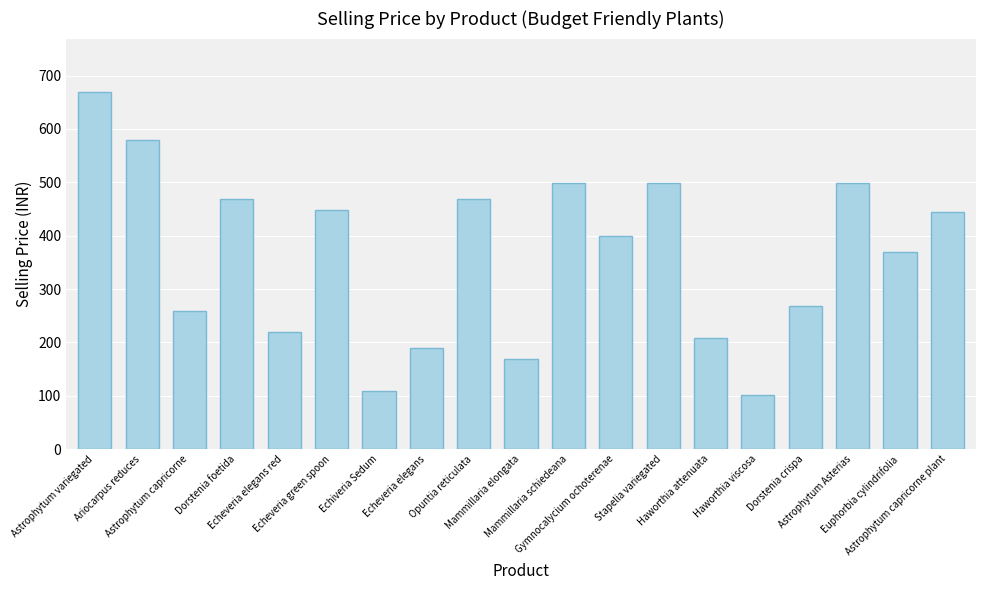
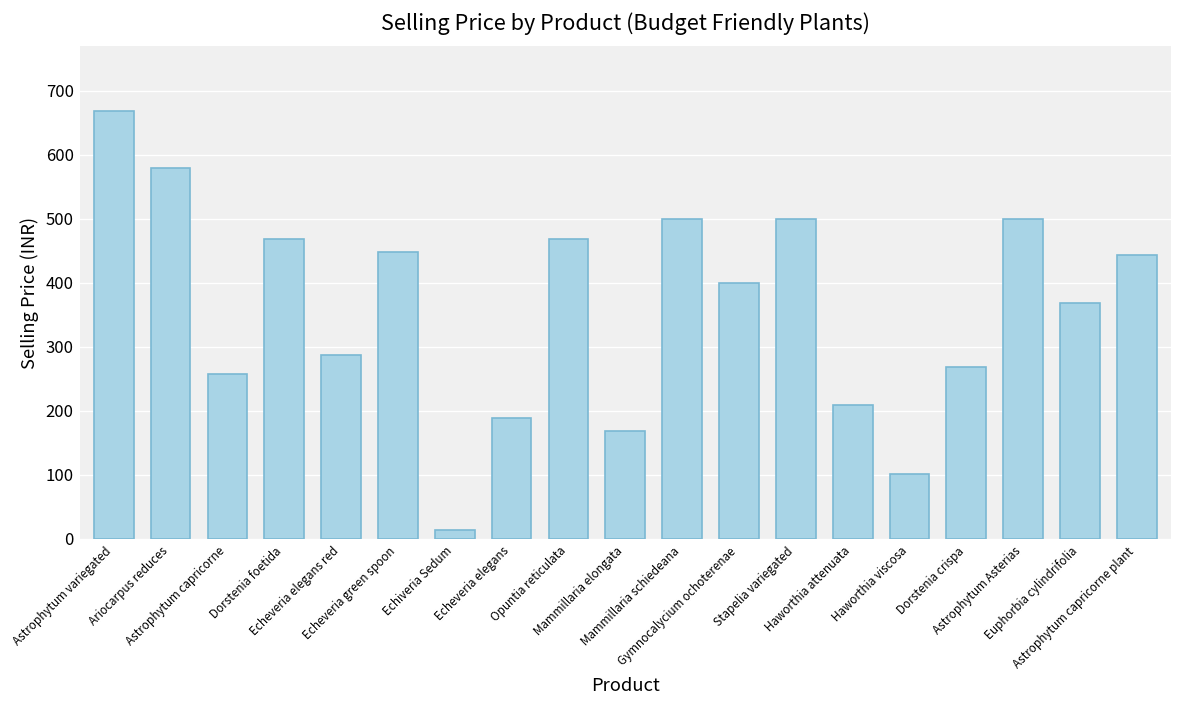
Echeveria elegans red: 220 -> 290
Echiveria Sedum: 110 -> 10
